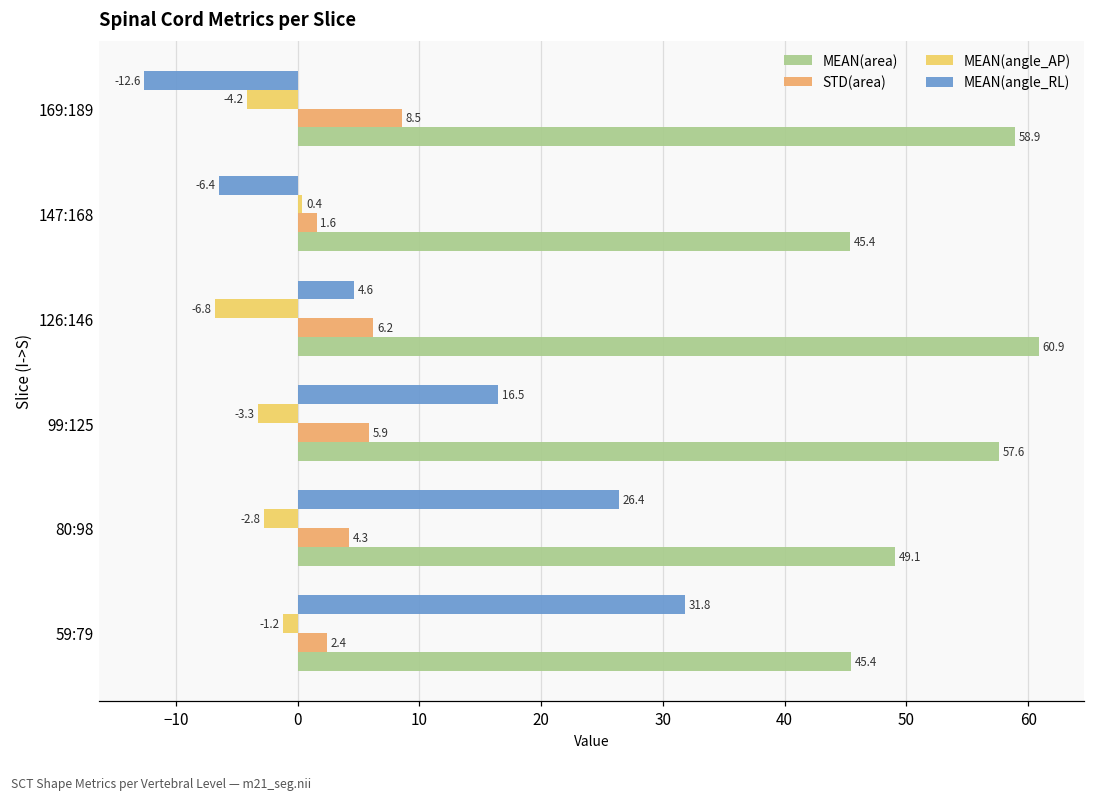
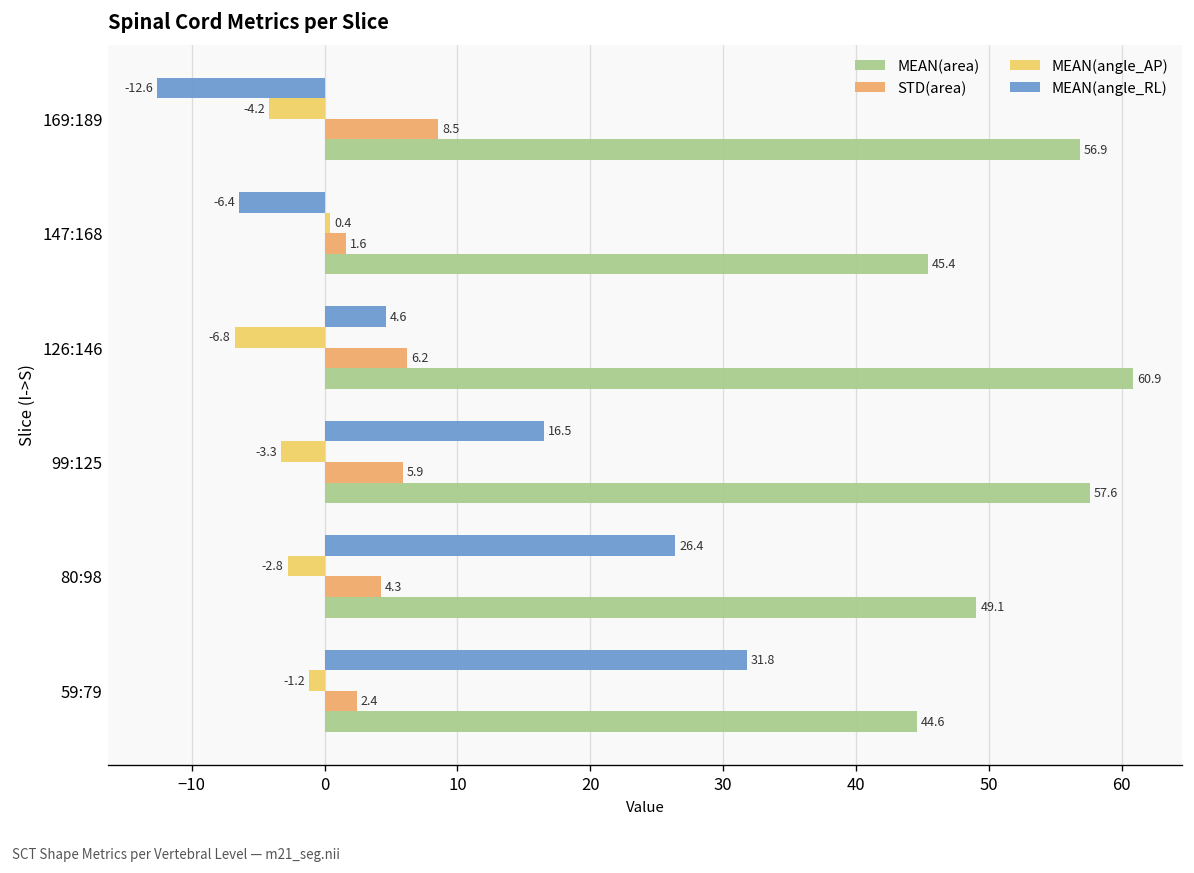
MEAN(area), 169:189: 58.9 -> 56.9
MEAN(area), 59:79: 45.4 -> 44.6
